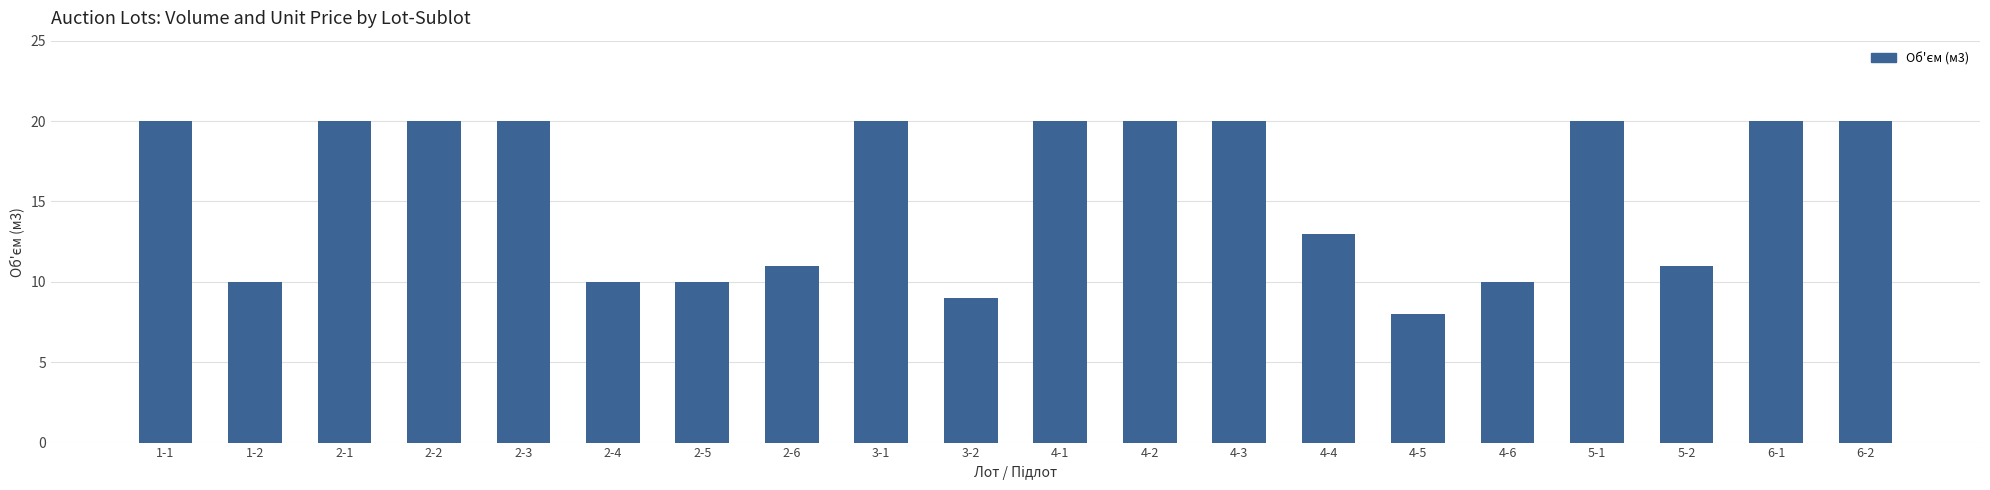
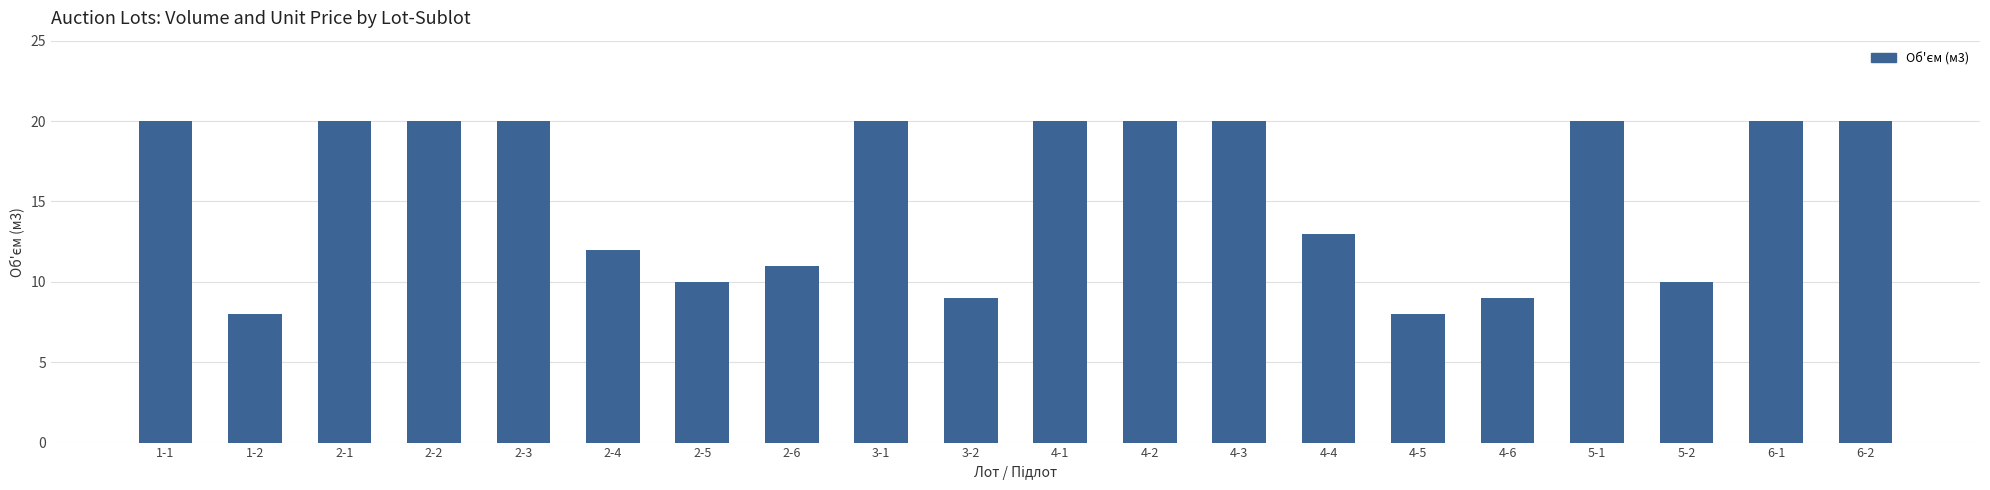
1-2: 10 -> 8
2-4: 10 -> 12
4-6: 10 -> 9
5-2: 11 -> 10
